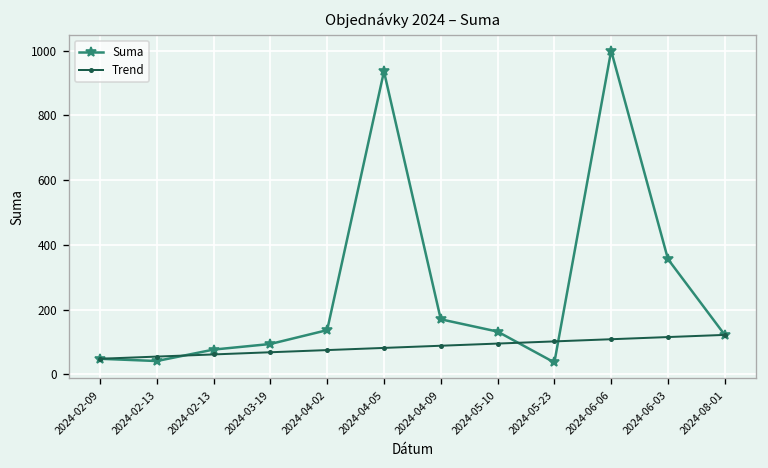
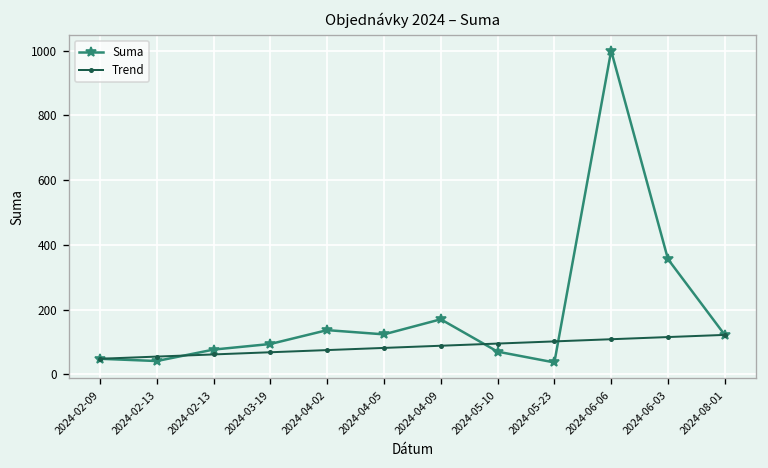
Suma, 2024-04-05: 940 -> 120
Suma, 2024-05-10: 130 -> 70
